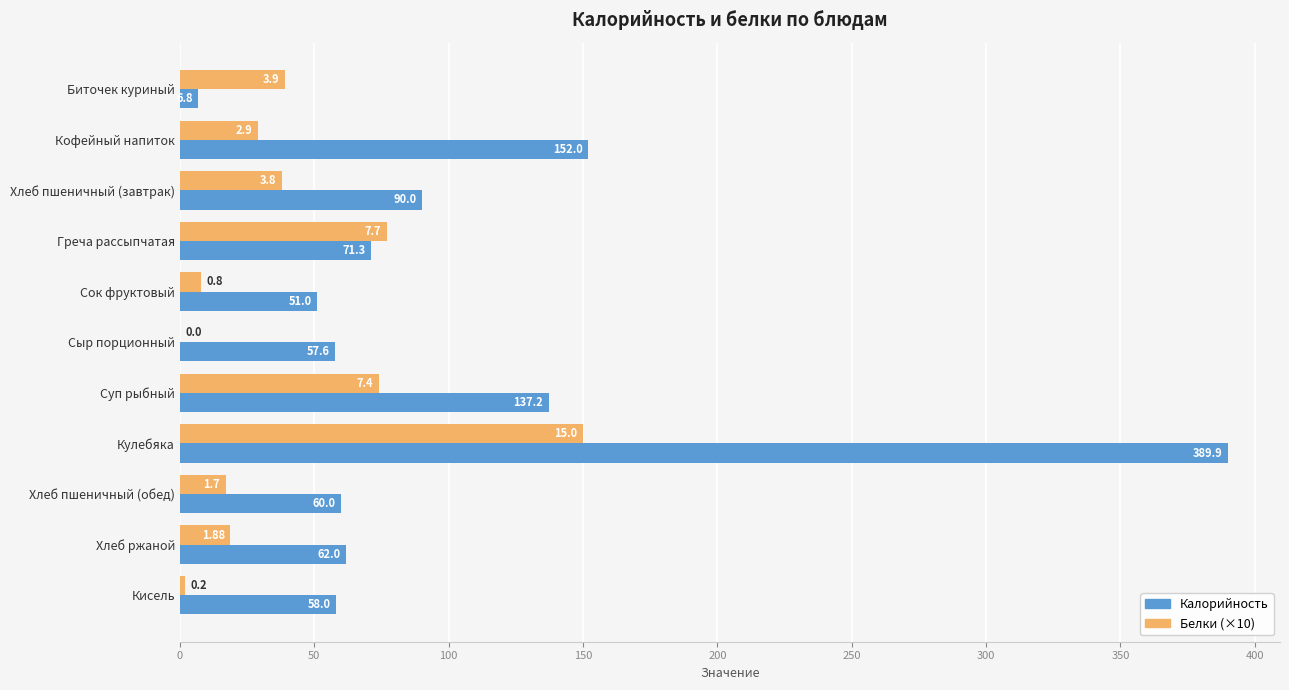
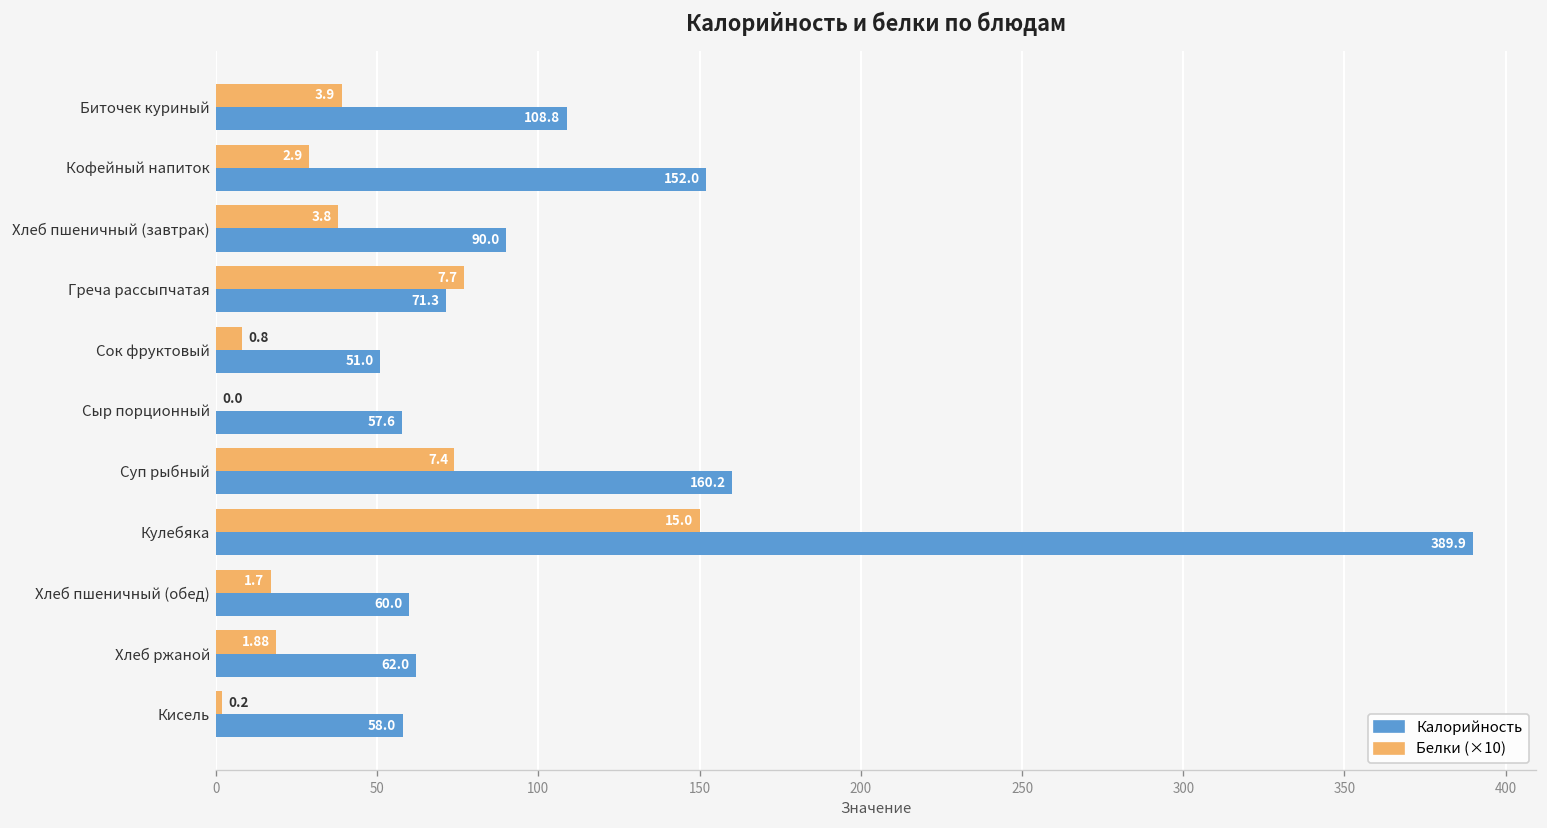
Калорийность, Биточек куриный: 6.8 -> 108.8
Калорийность, Суп рыбный: 137.2 -> 160.2
